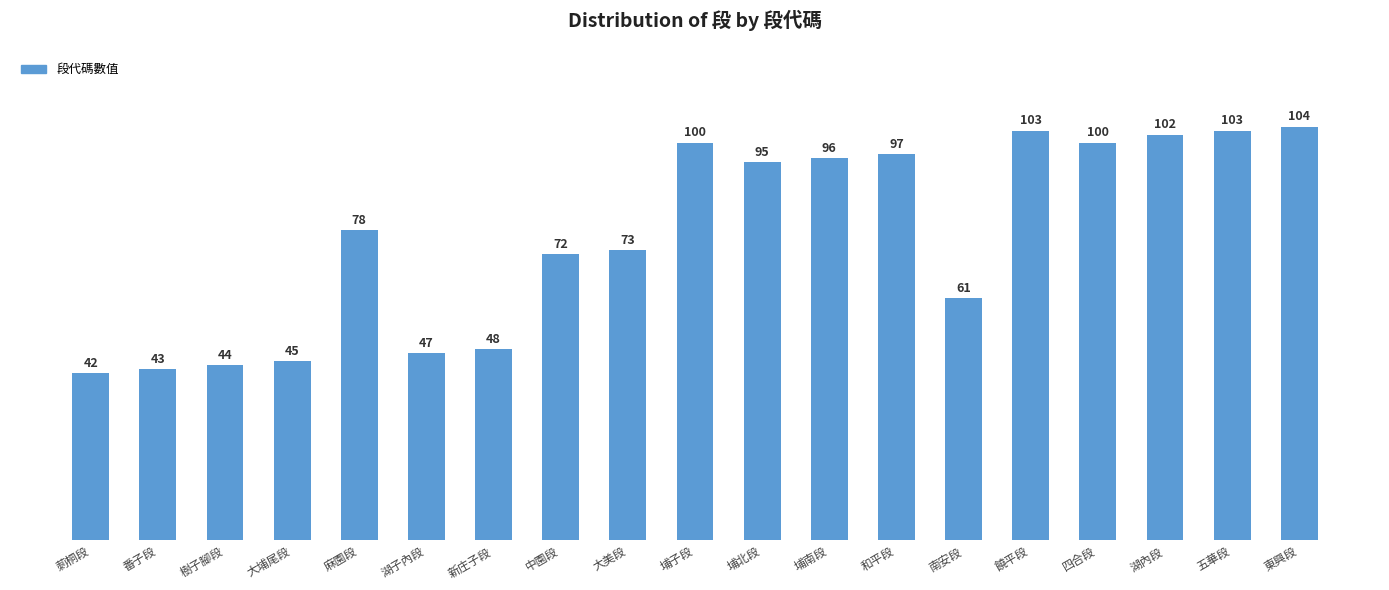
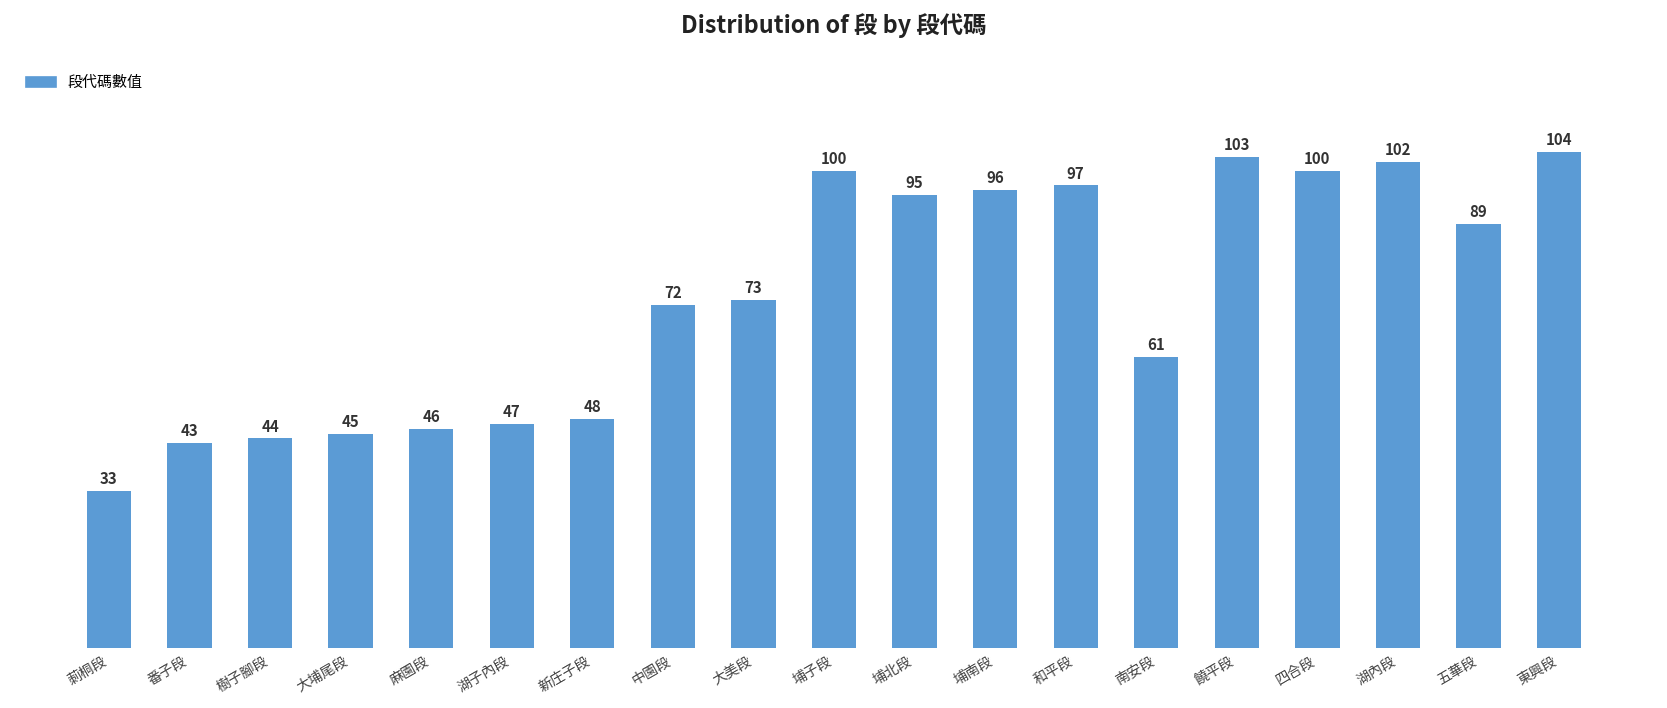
莿桐段: 42 -> 33
麻園段: 78 -> 46
五華段: 103 -> 89
